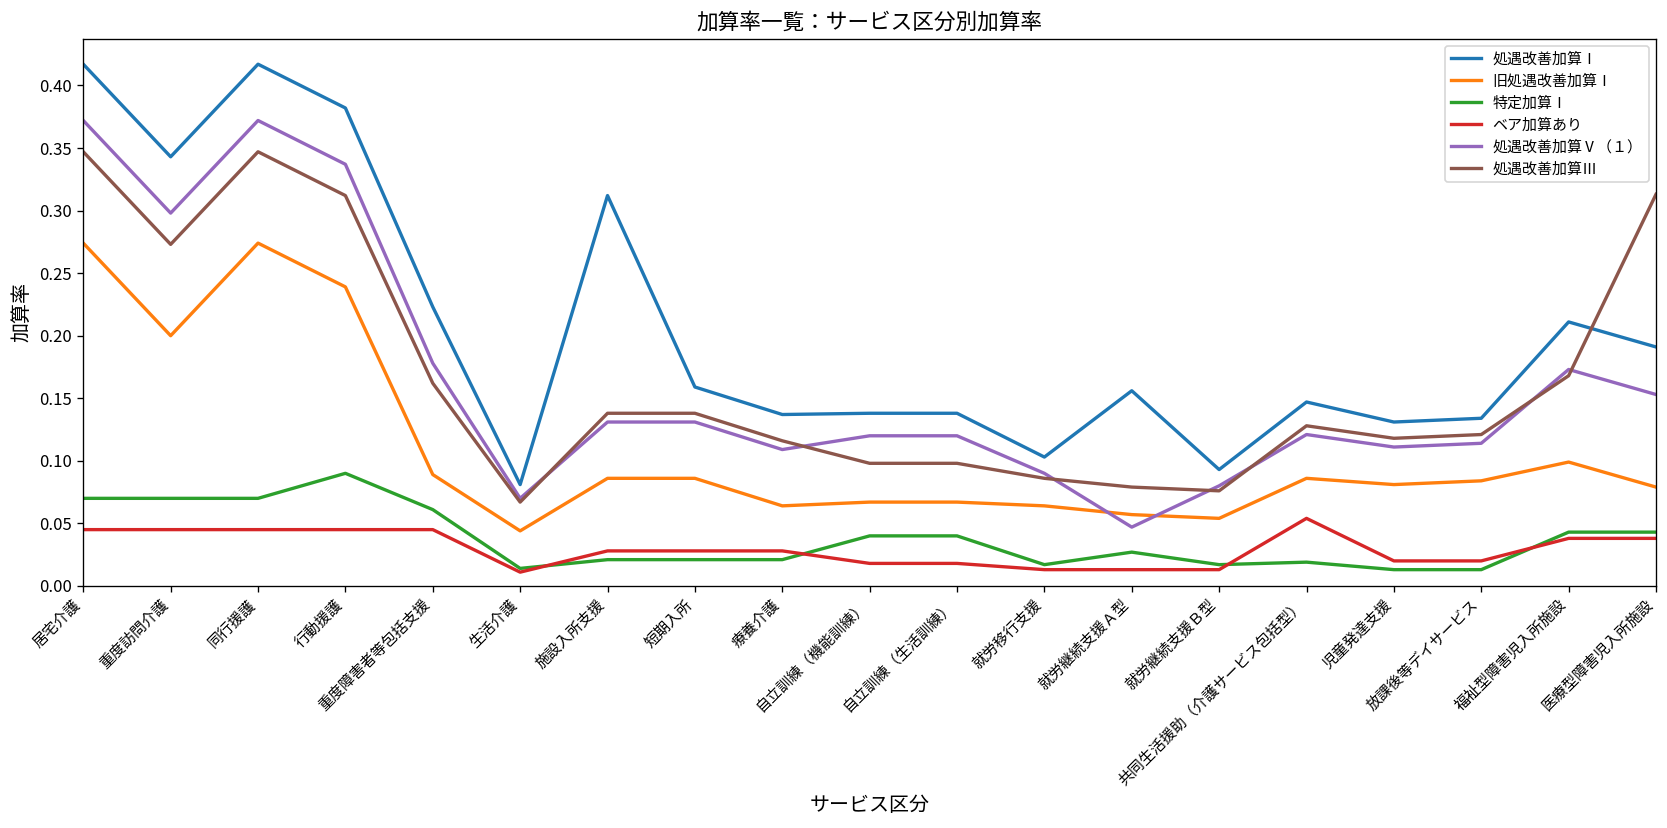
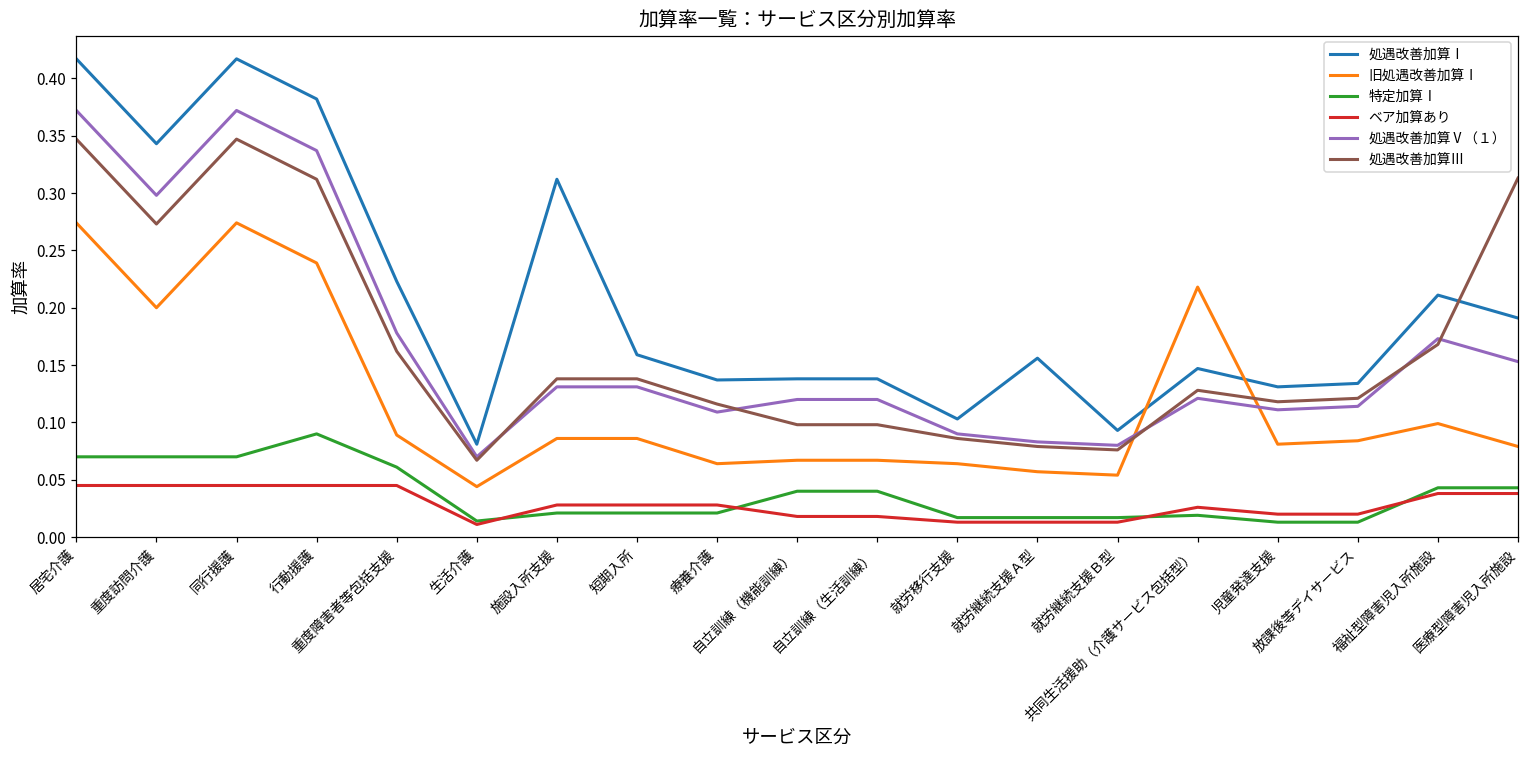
特定加算Ⅰ, 就労継続支援Ａ型: 0.027 -> 0.017
処遇改善加算Ⅴ（１）, 就労継続支援Ａ型: 0.047 -> 0.083
旧処遇改善加算Ⅰ, 共同生活援助（介護サービス包括型）: 0.086 -> 0.218
ベア加算あり, 共同生活援助（介護サービス包括型）: 0.054 -> 0.026
